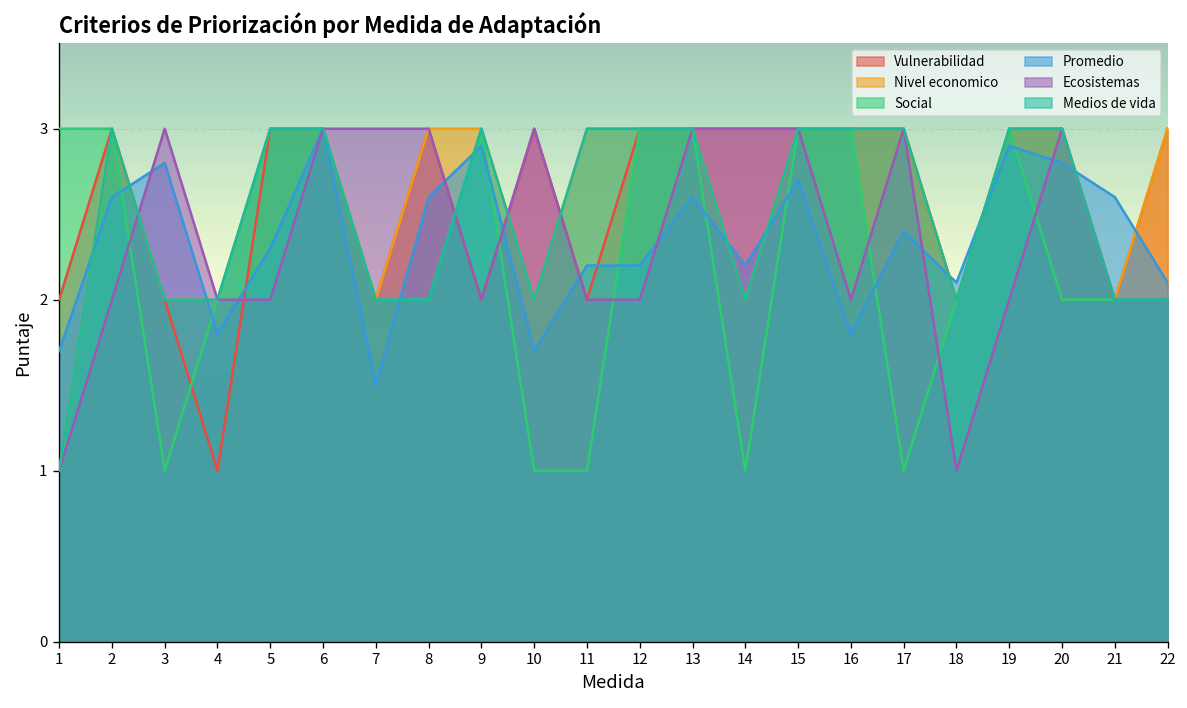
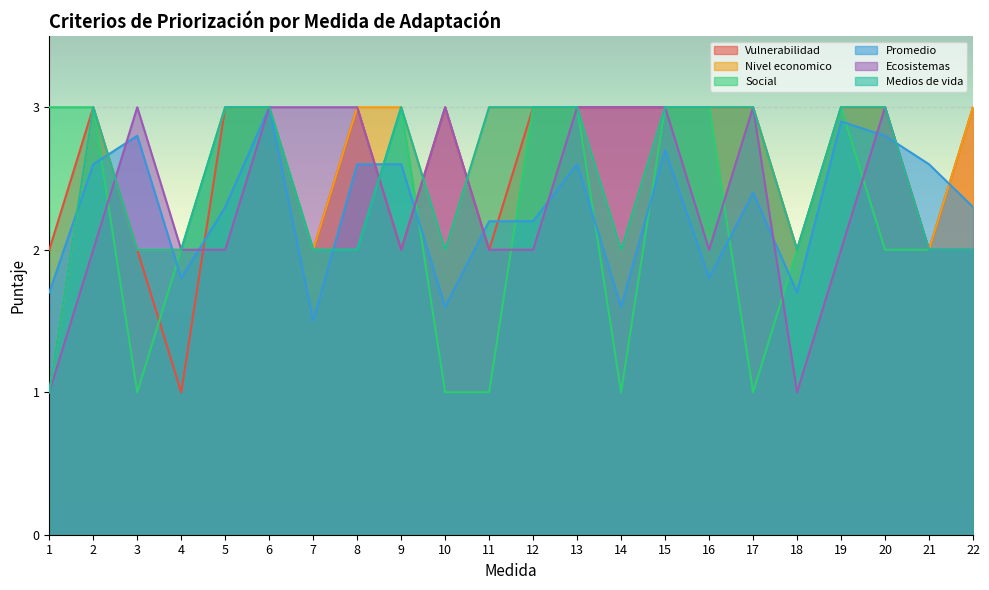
Promedio, 9: 2.9 -> 2.6
Promedio, 10: 1.7 -> 1.6
Promedio, 14: 2.2 -> 1.6
Promedio, 18: 2.1 -> 1.7
Promedio, 22: 2.1 -> 2.3
